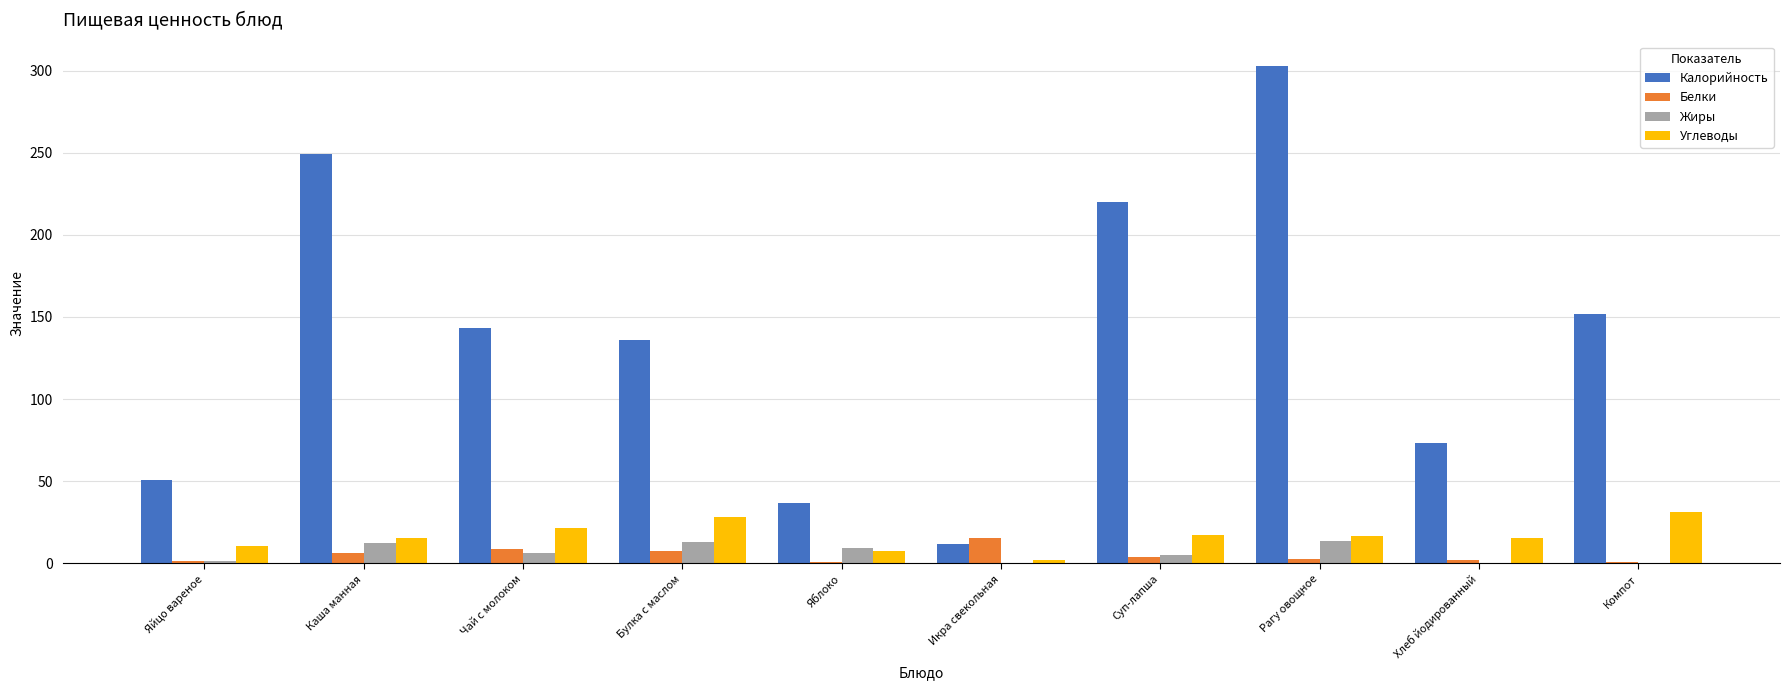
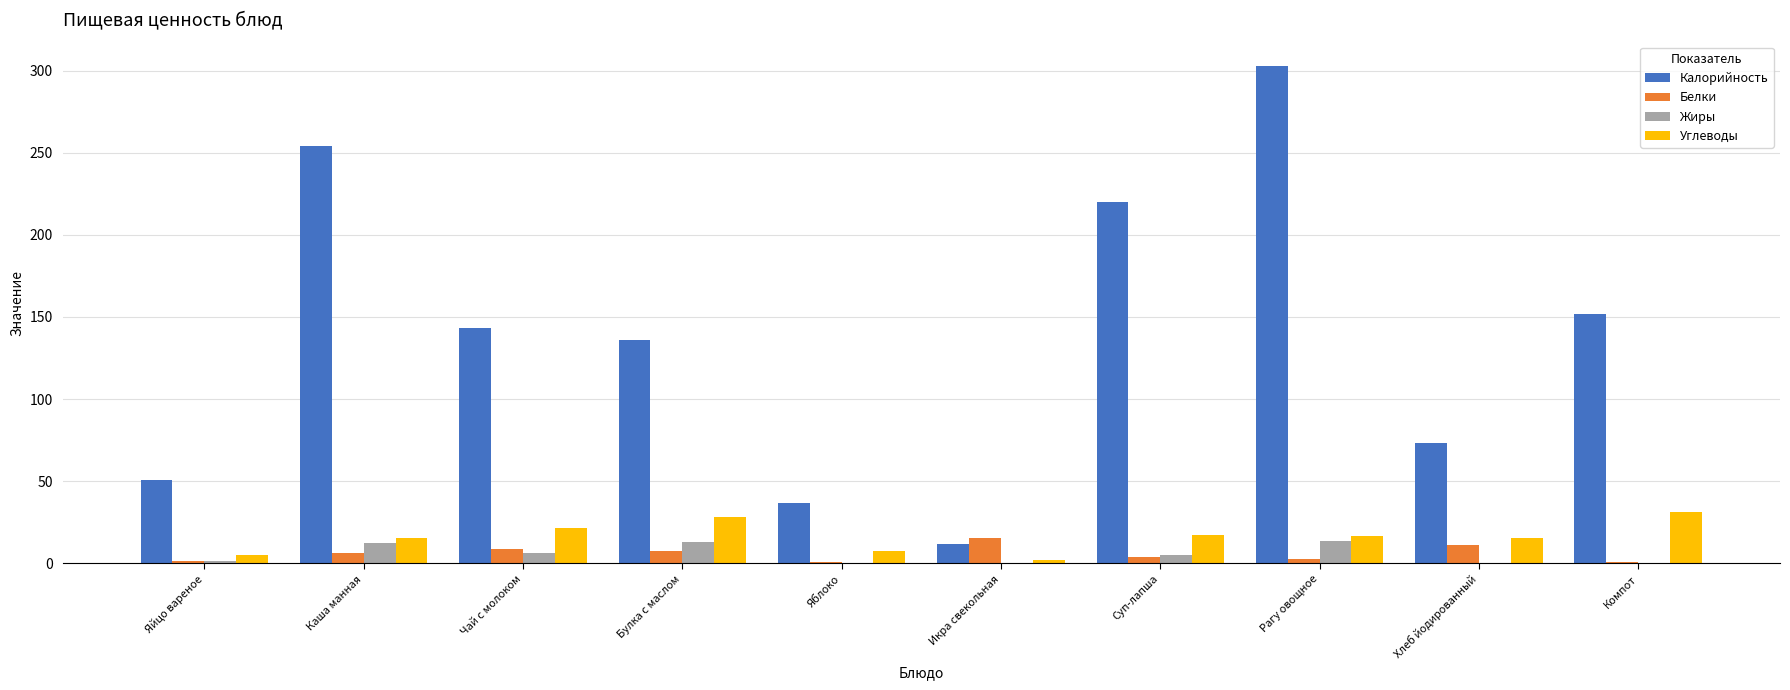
Углеводы, Яйцо вареное: 11 -> 5
Калорийность, Каша манная: 249 -> 254
Жиры, Яблоко: 9 -> 0
Белки, Хлеб йодированный: 2 -> 11
